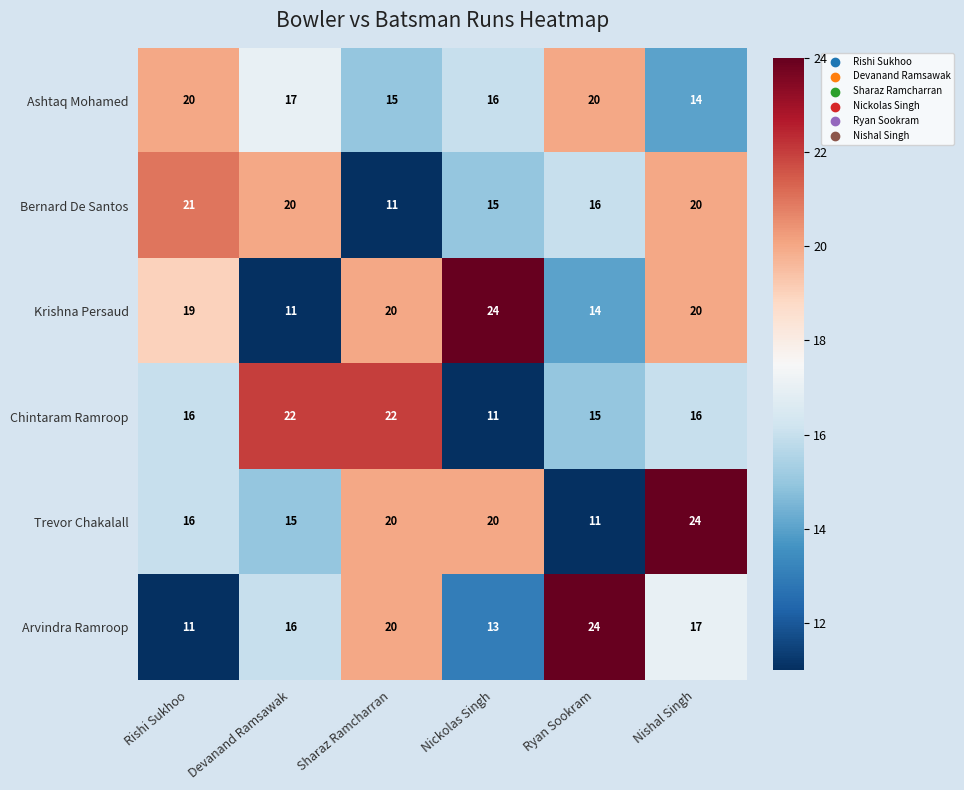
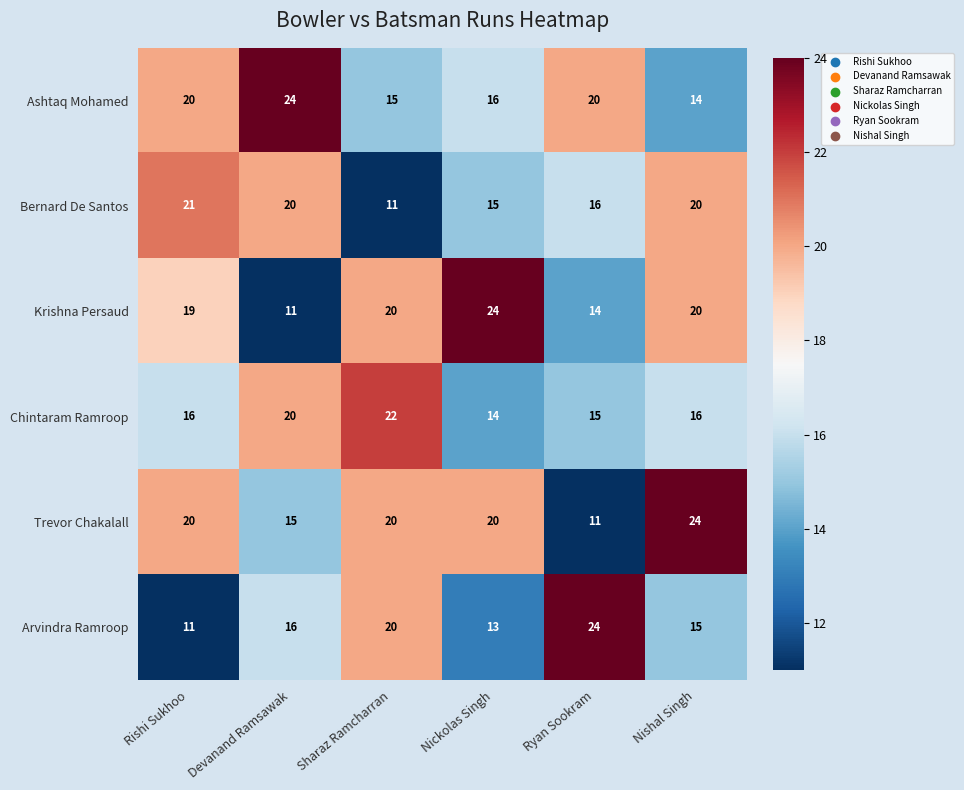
Ashtaq Mohamed, Devanand Ramsawak: 17 -> 24
Chintaram Ramroop, Devanand Ramsawak: 22 -> 20
Chintaram Ramroop, Nickolas Singh: 11 -> 14
Trevor Chakalall, Rishi Sukhoo: 16 -> 20
Arvindra Ramroop, Nishal Singh: 17 -> 15
